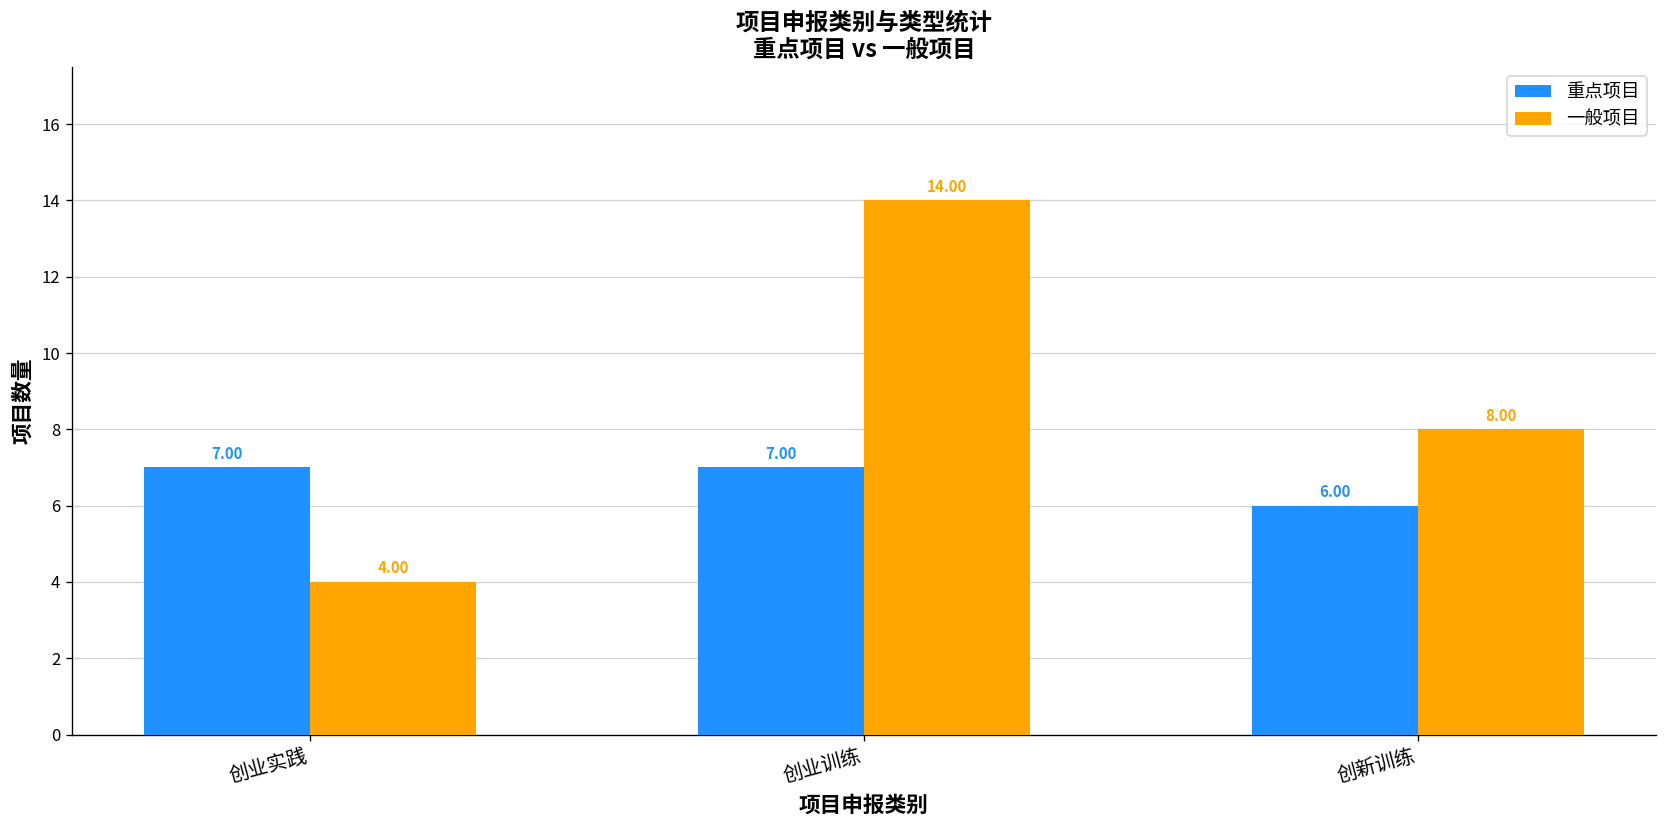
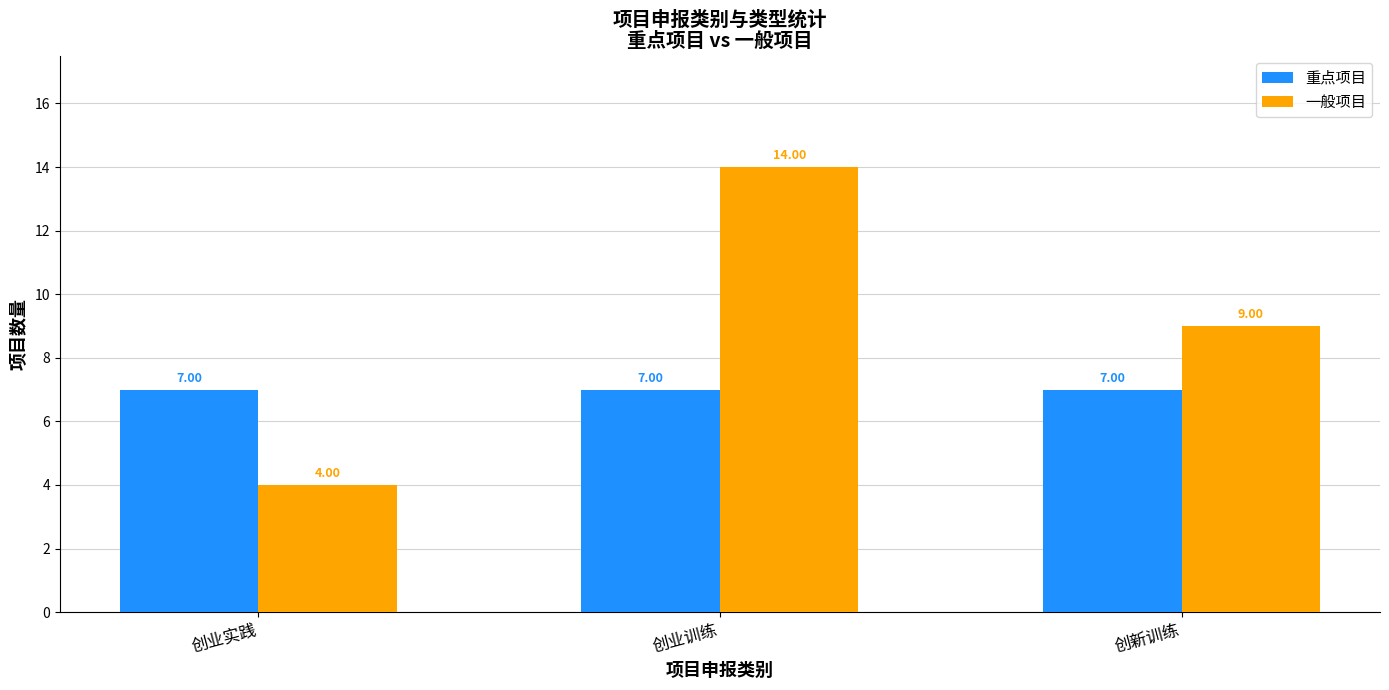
重点项目, 创新训练: 6.00 -> 7.00
一般项目, 创新训练: 8.00 -> 9.00
